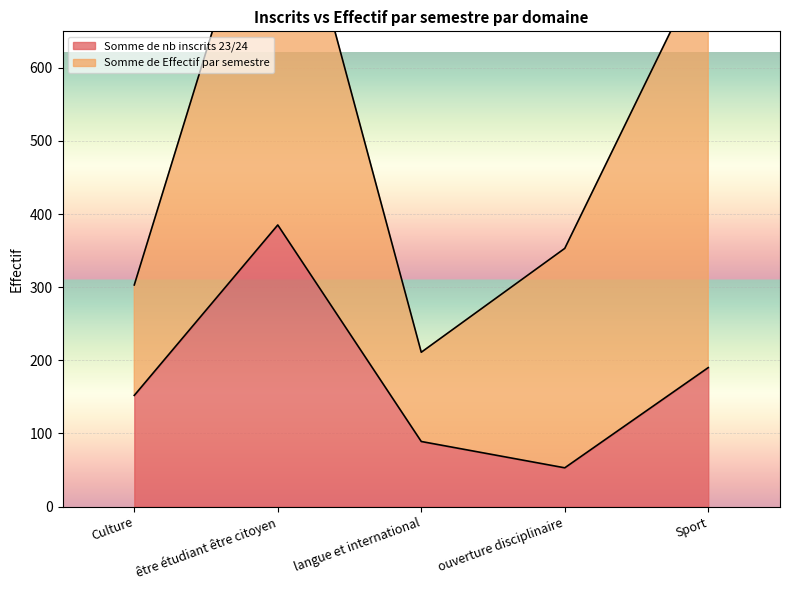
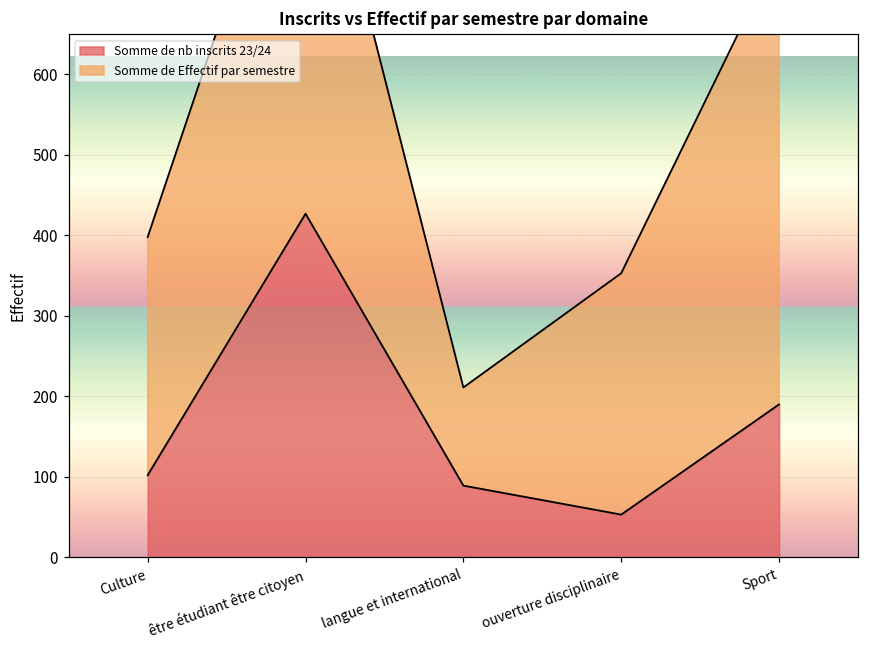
Somme de nb inscrits 23/24, Culture: 150 -> 100
Somme de Effectif par semestre, Culture: 150 -> 300
Somme de nb inscrits 23/24, être étudiant être citoyen: 390 -> 430
